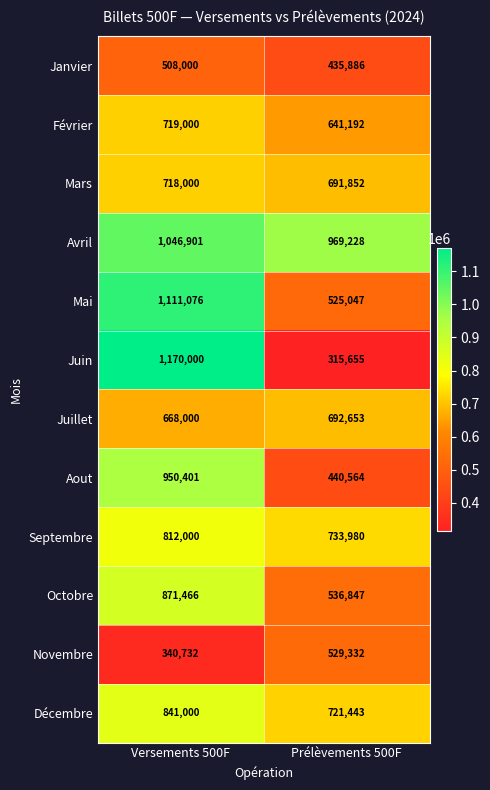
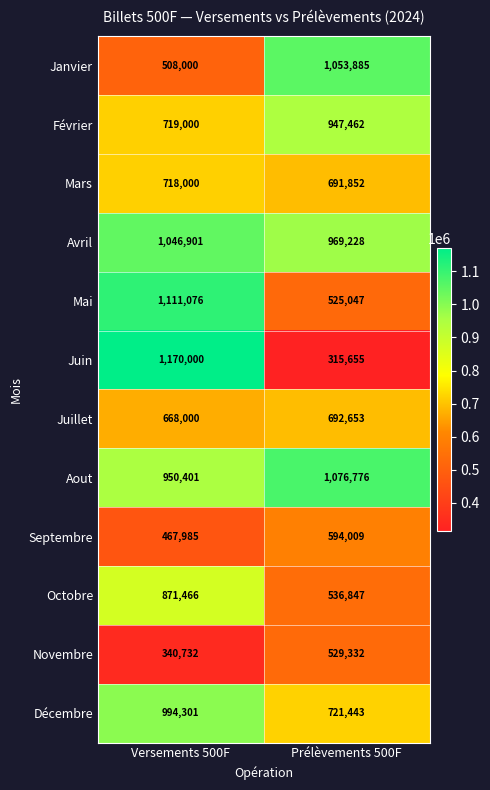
Janvier, Prélèvements 500F: 435,886 -> 1,053,885
Février, Prélèvements 500F: 641,192 -> 947,462
Aout, Prélèvements 500F: 440,564 -> 1,076,776
Septembre, Versements 500F: 812,000 -> 467,985
Septembre, Prélèvements 500F: 733,980 -> 594,009
Décembre, Versements 500F: 841,000 -> 994,301
